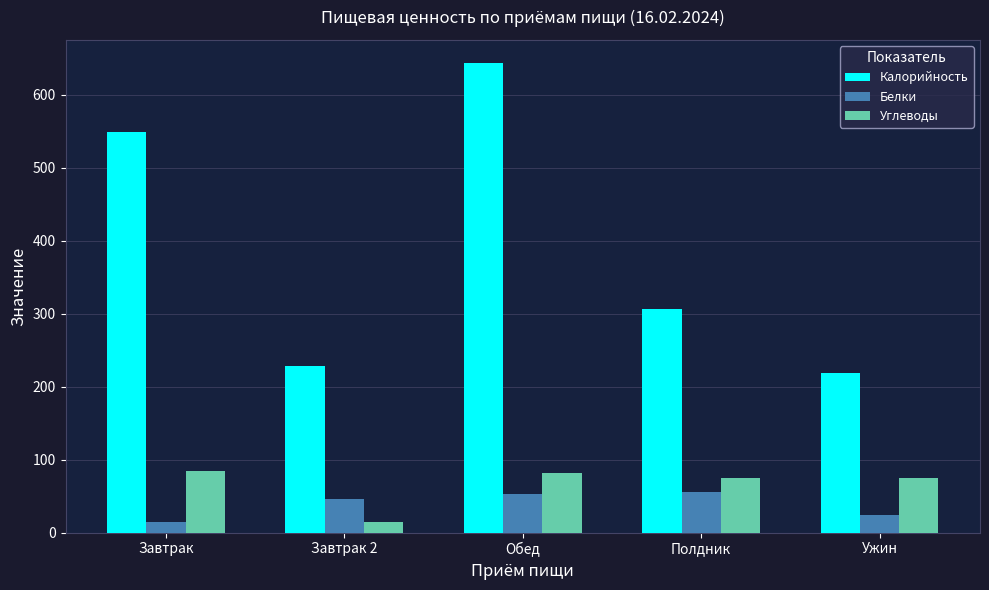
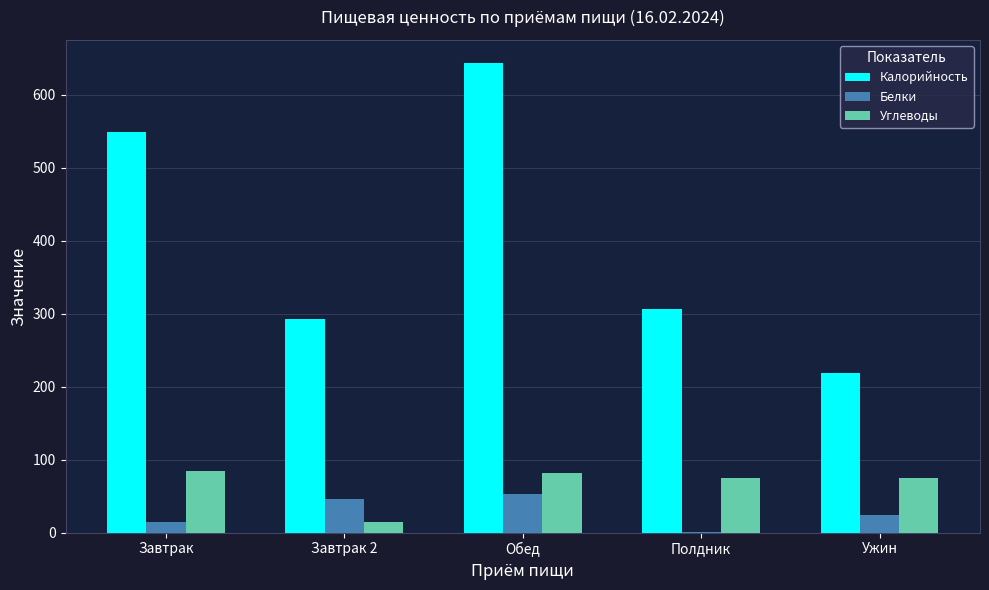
Калорийность, Завтрак 2: 230 -> 290
Белки, Полдник: 60 -> 0
